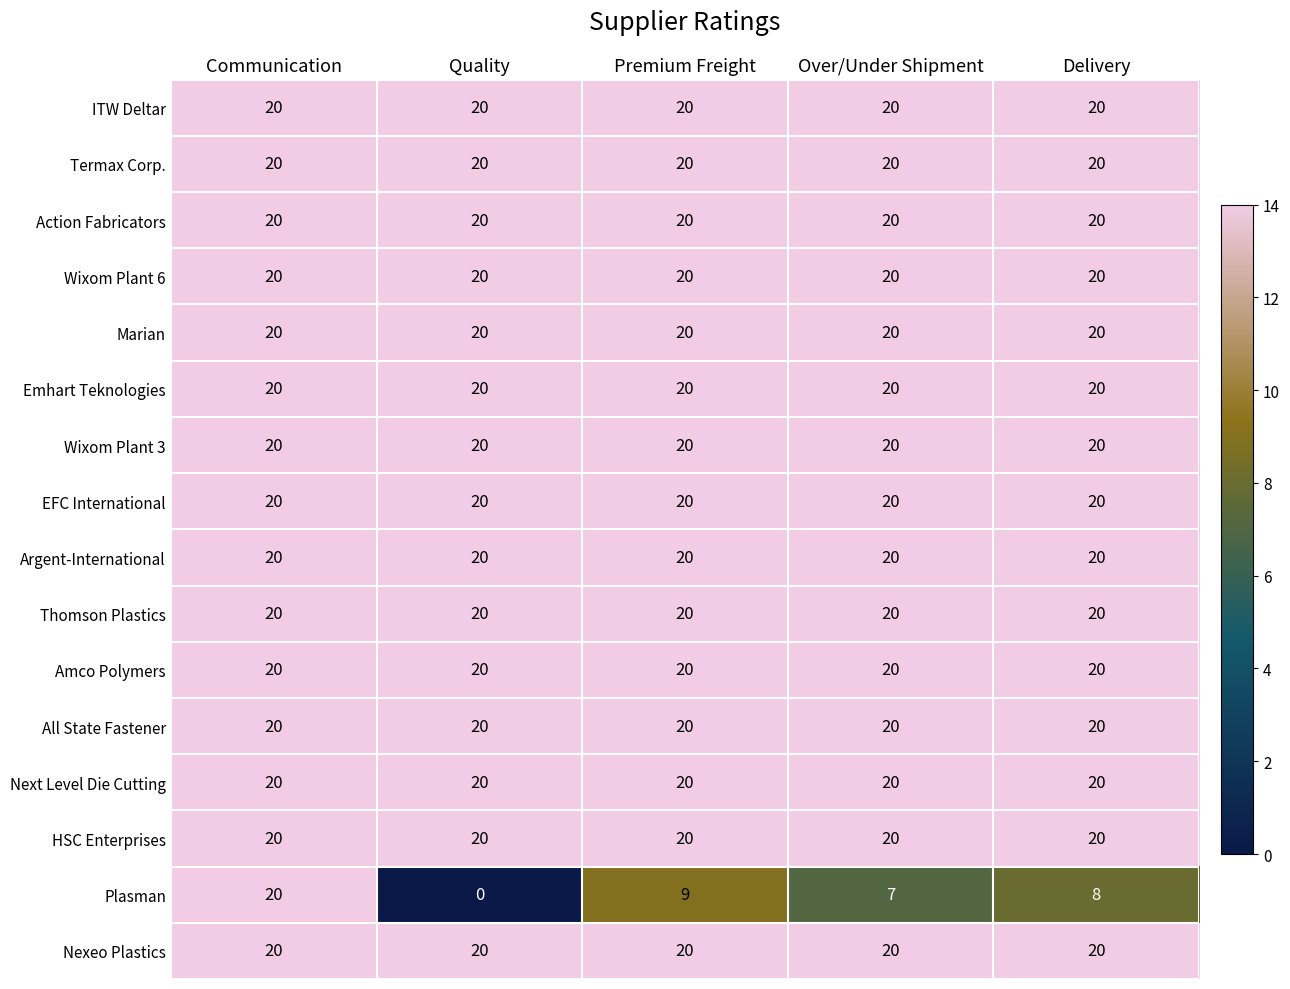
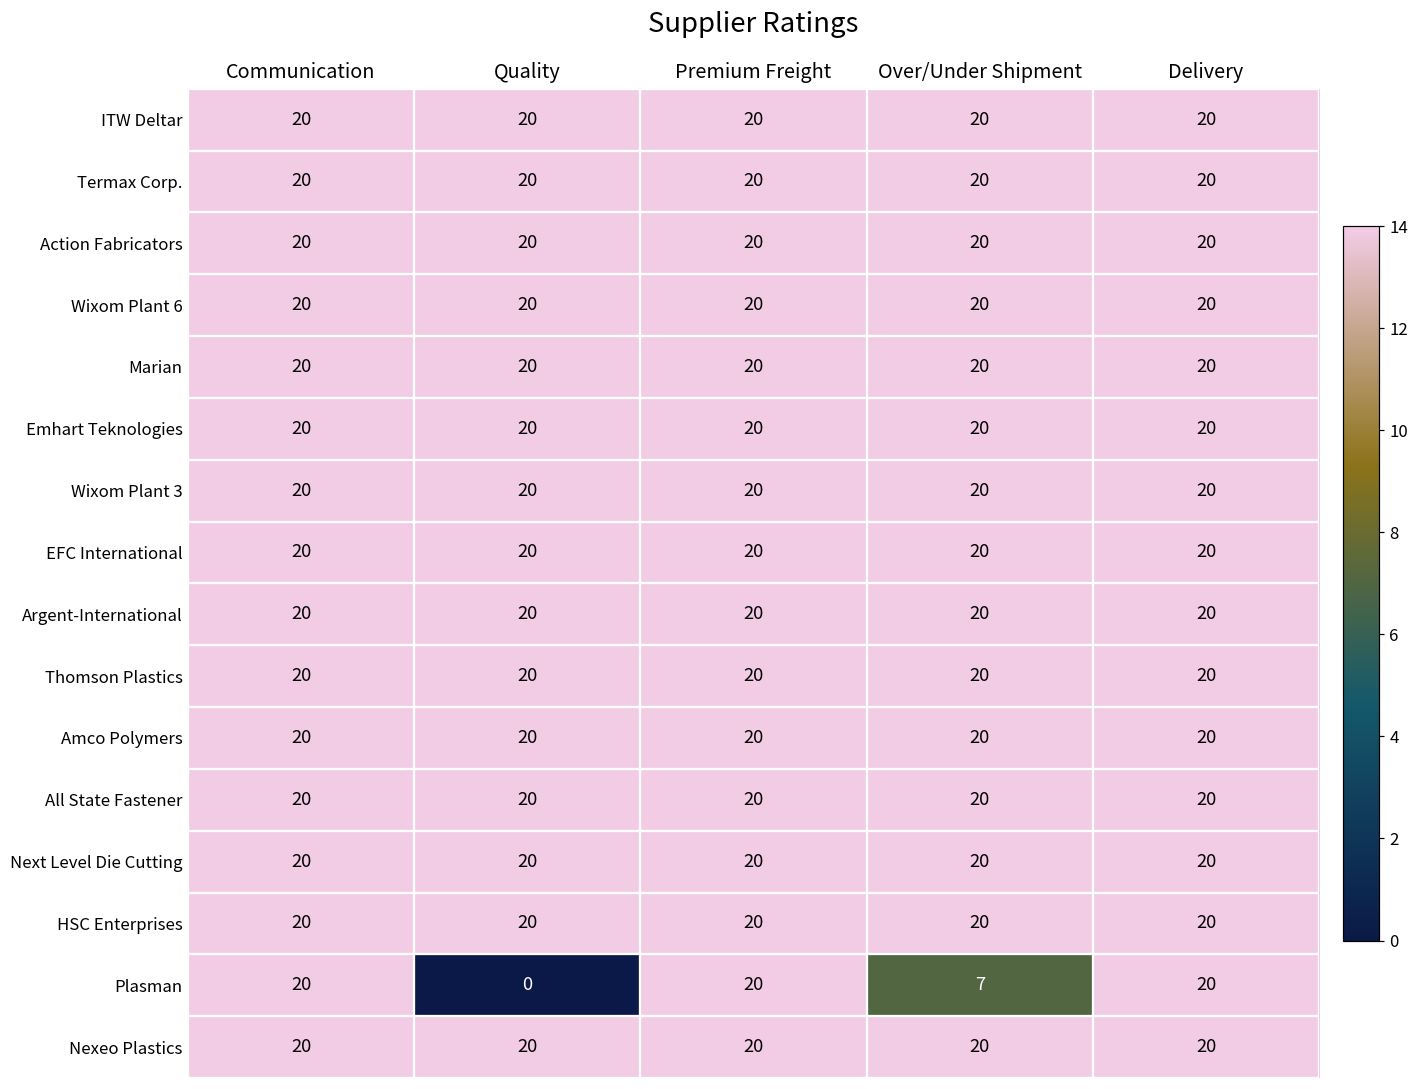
Plasman, Premium Freight: 9 -> 20
Plasman, Delivery: 8 -> 20
